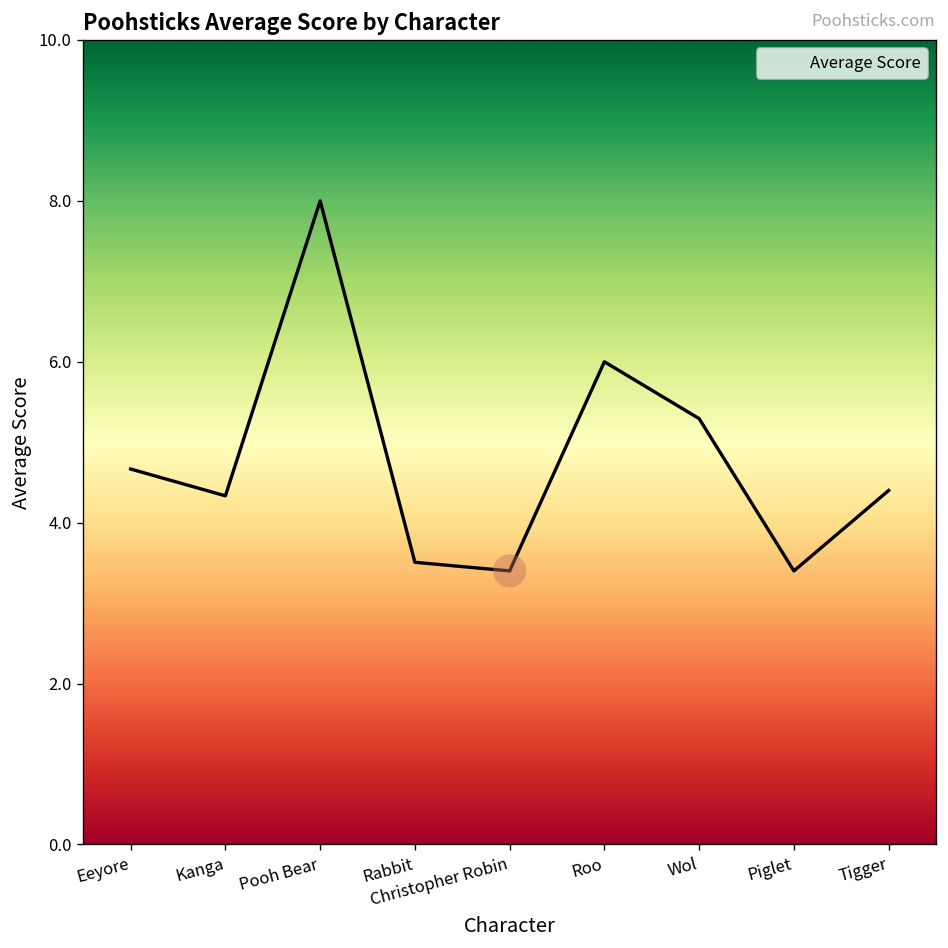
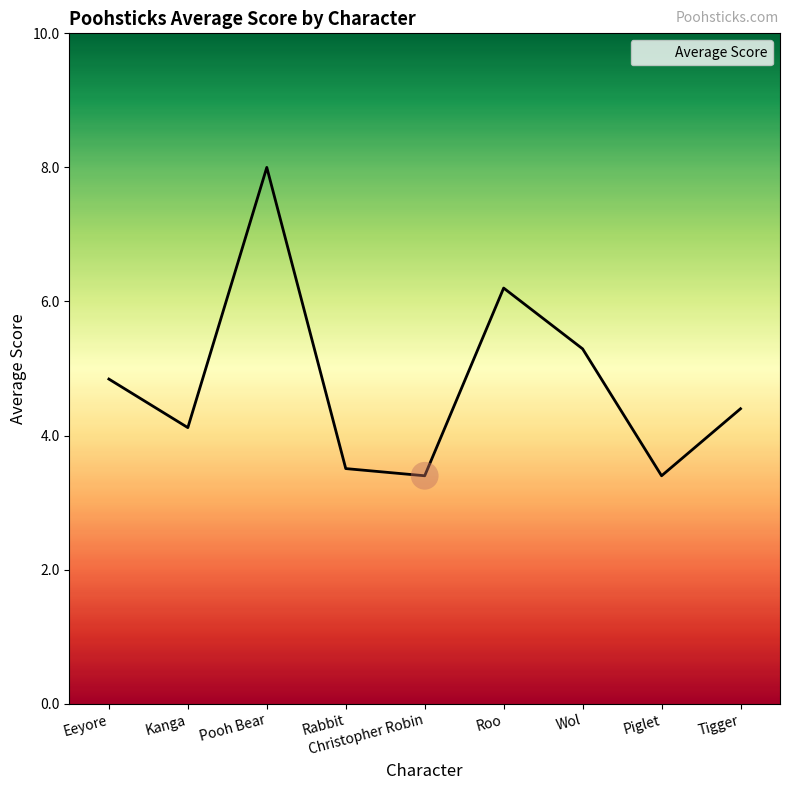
Average Score, Eeyore: 4.7 -> 4.8
Average Score, Kanga: 4.3 -> 4.1
Average Score, Roo: 6.0 -> 6.2
